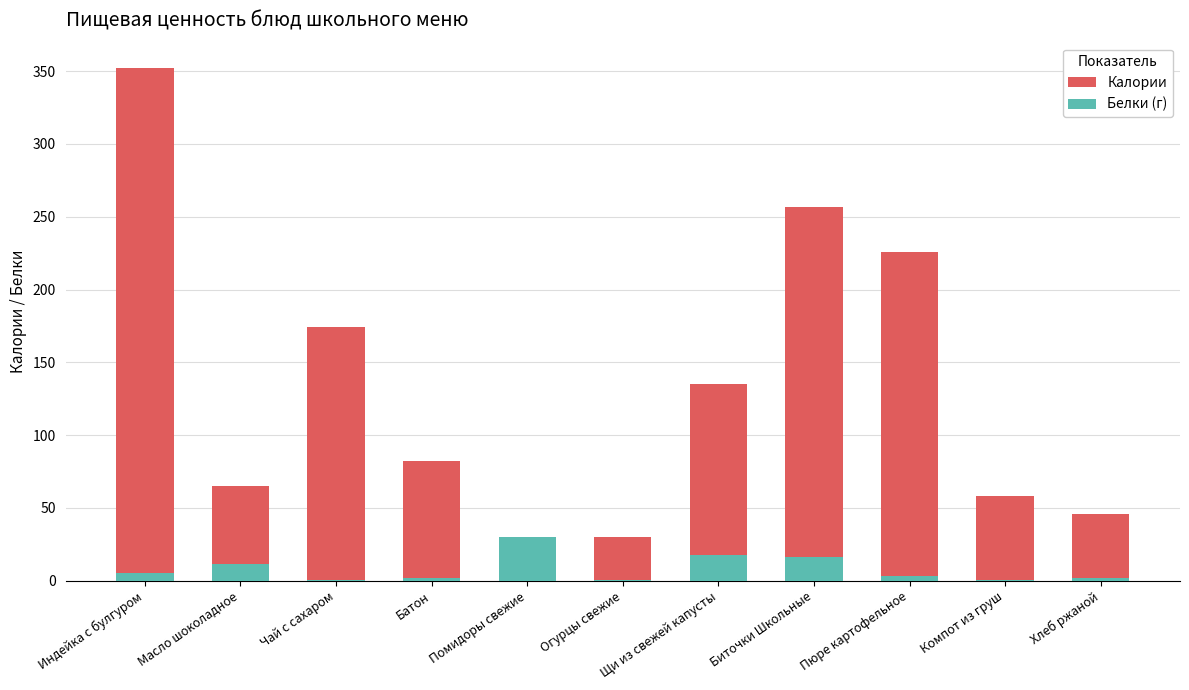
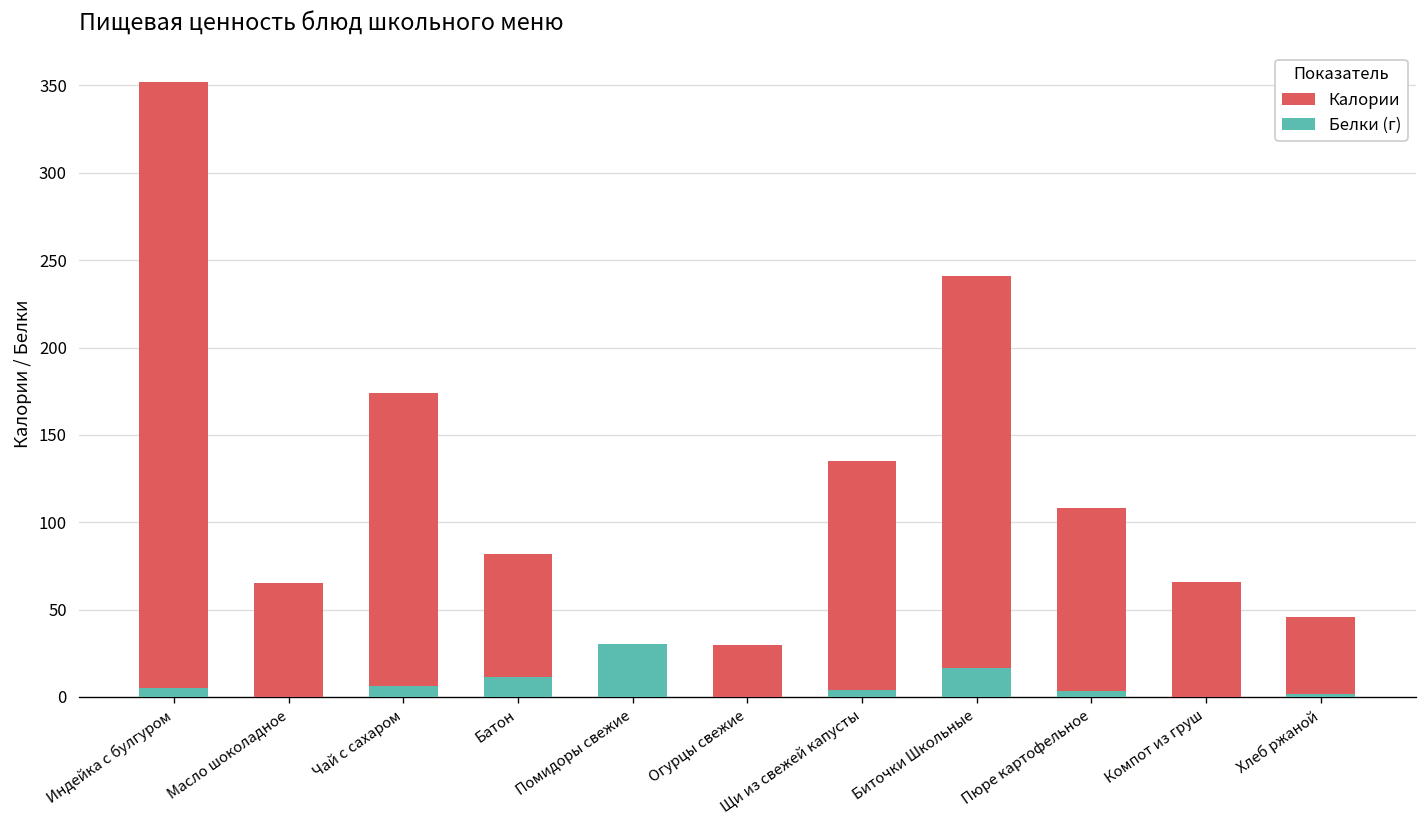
Белки (г), Масло шоколадное: 12 -> 0
Белки (г), Чай с сахаром: 0 -> 6
Белки (г), Батон: 2 -> 11
Белки (г), Щи из свежей капусты: 17 -> 4
Калории, Биточки Школьные: 257 -> 241
Калории, Пюре картофельное: 226 -> 108
Калории, Компот из груш: 58 -> 66
